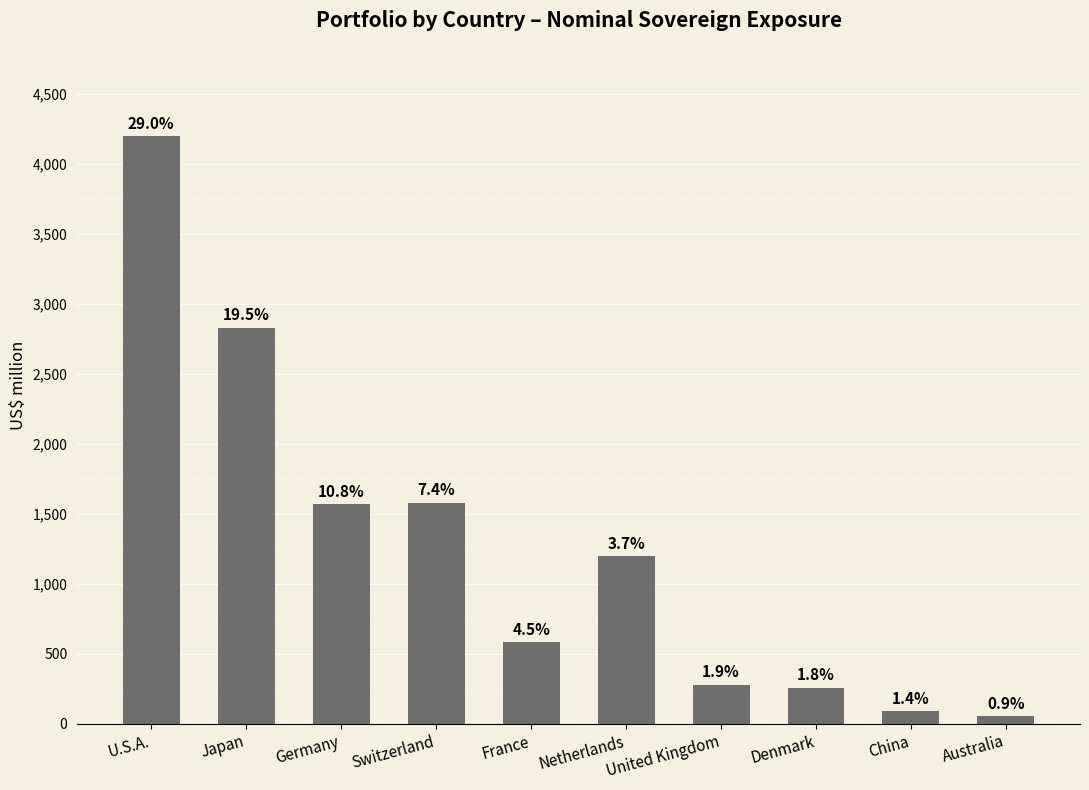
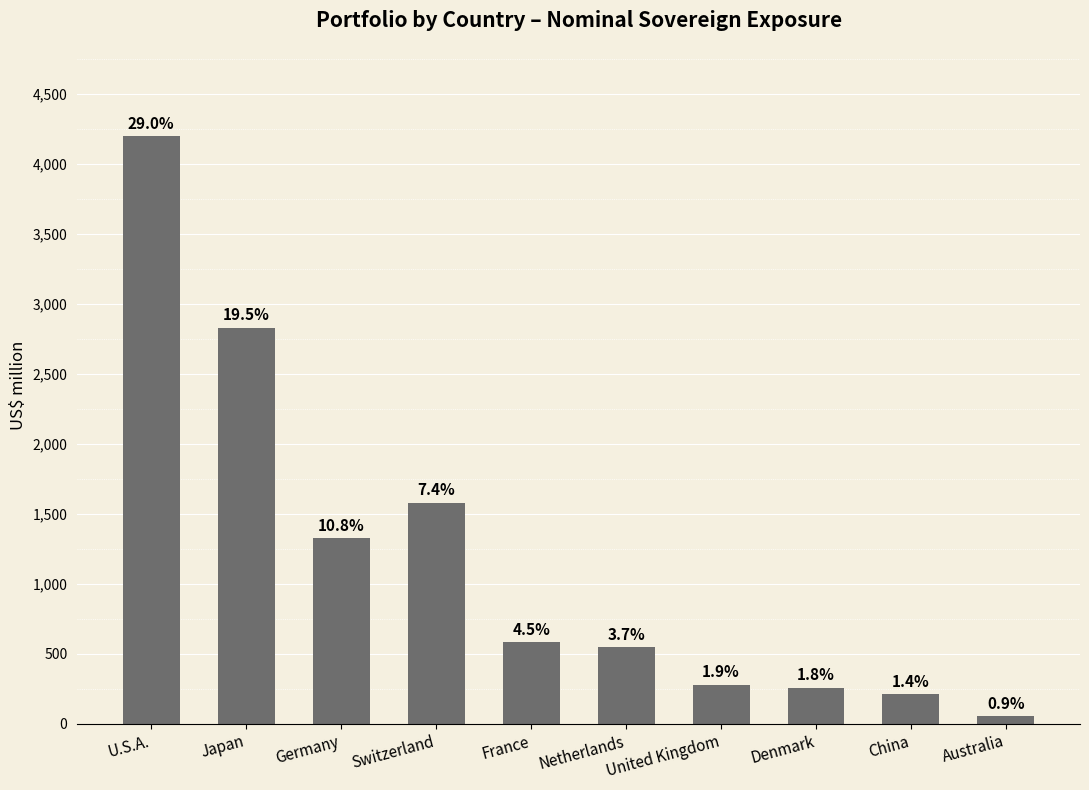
Germany: 1,570 -> 1,330
Netherlands: 1,200 -> 550
China: 90 -> 210
